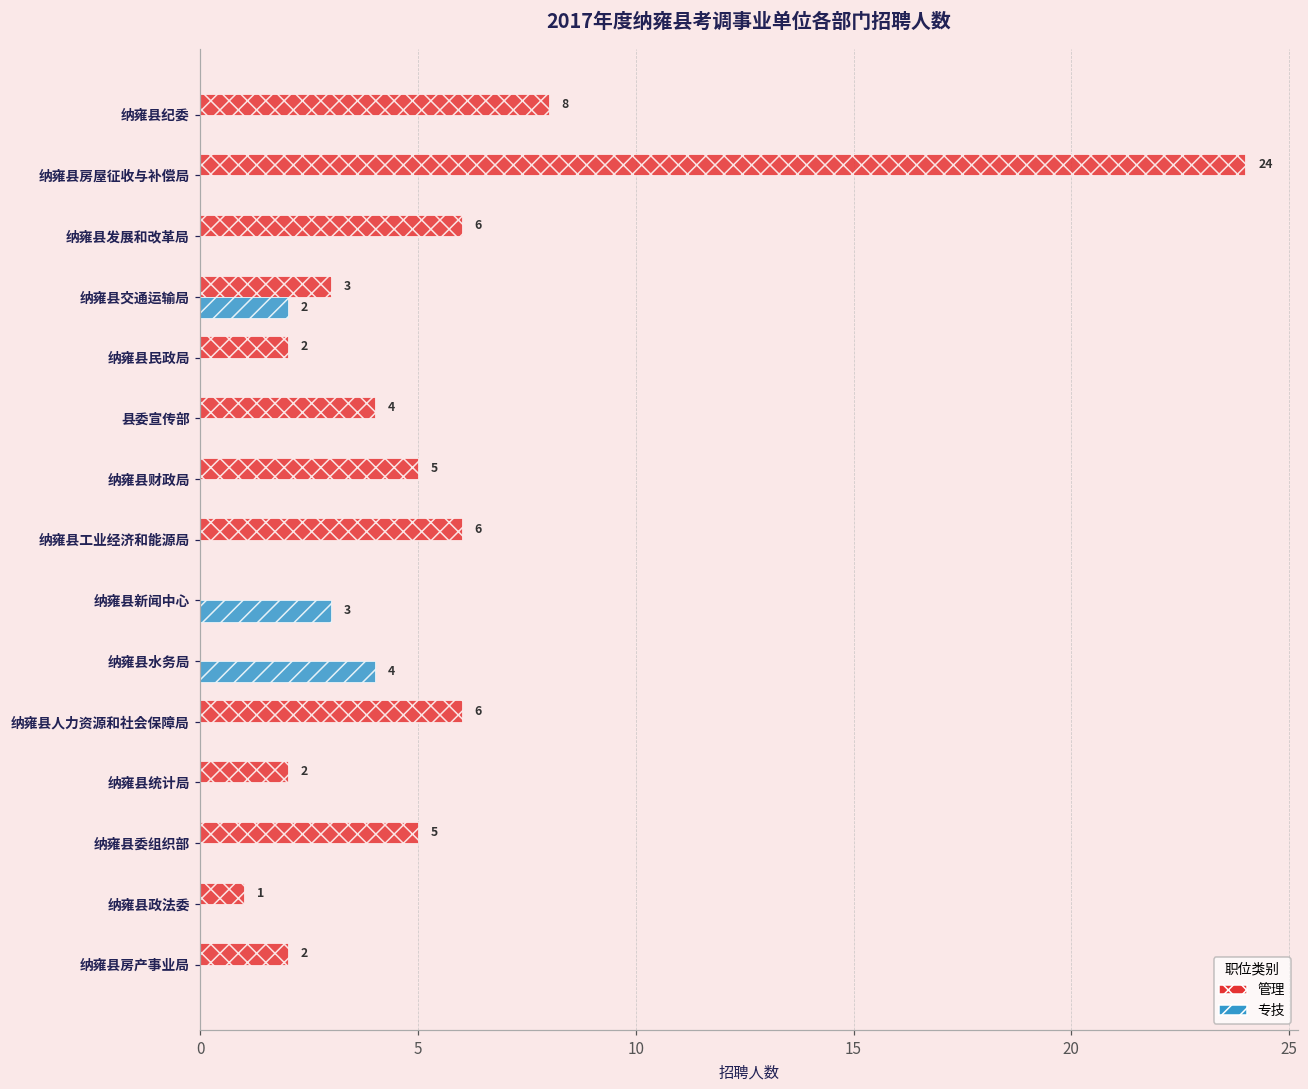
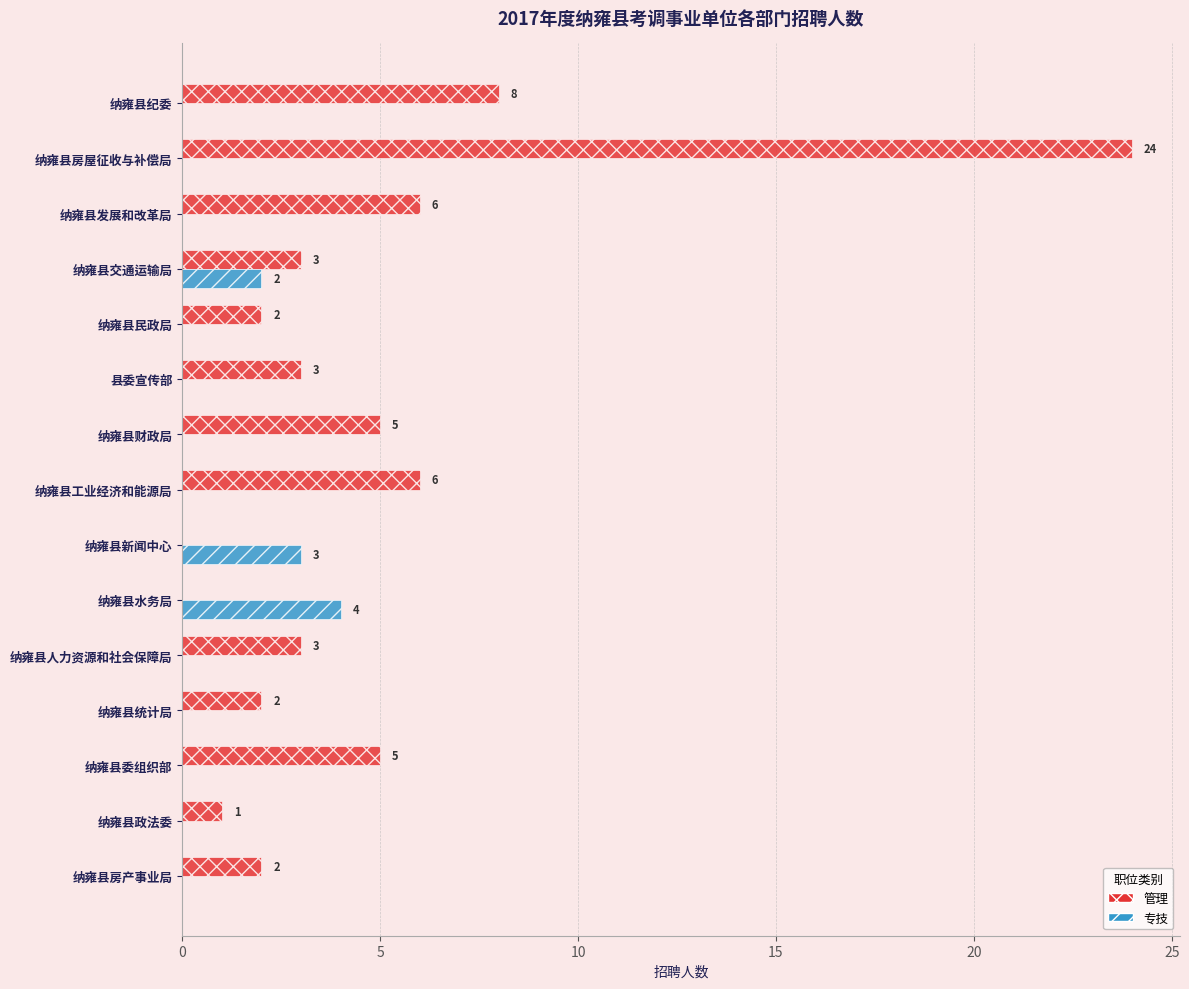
管理, 县委宣传部: 4 -> 3
管理, 纳雍县人力资源和社会保障局: 6 -> 3
